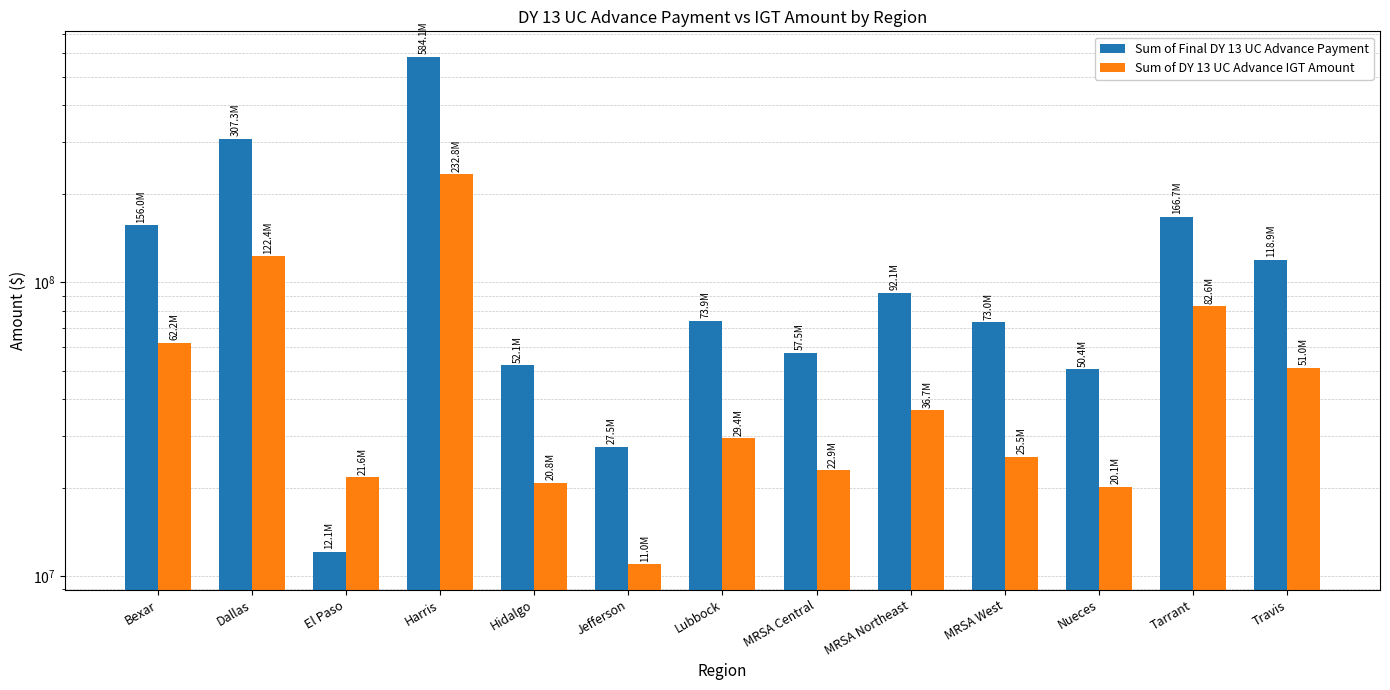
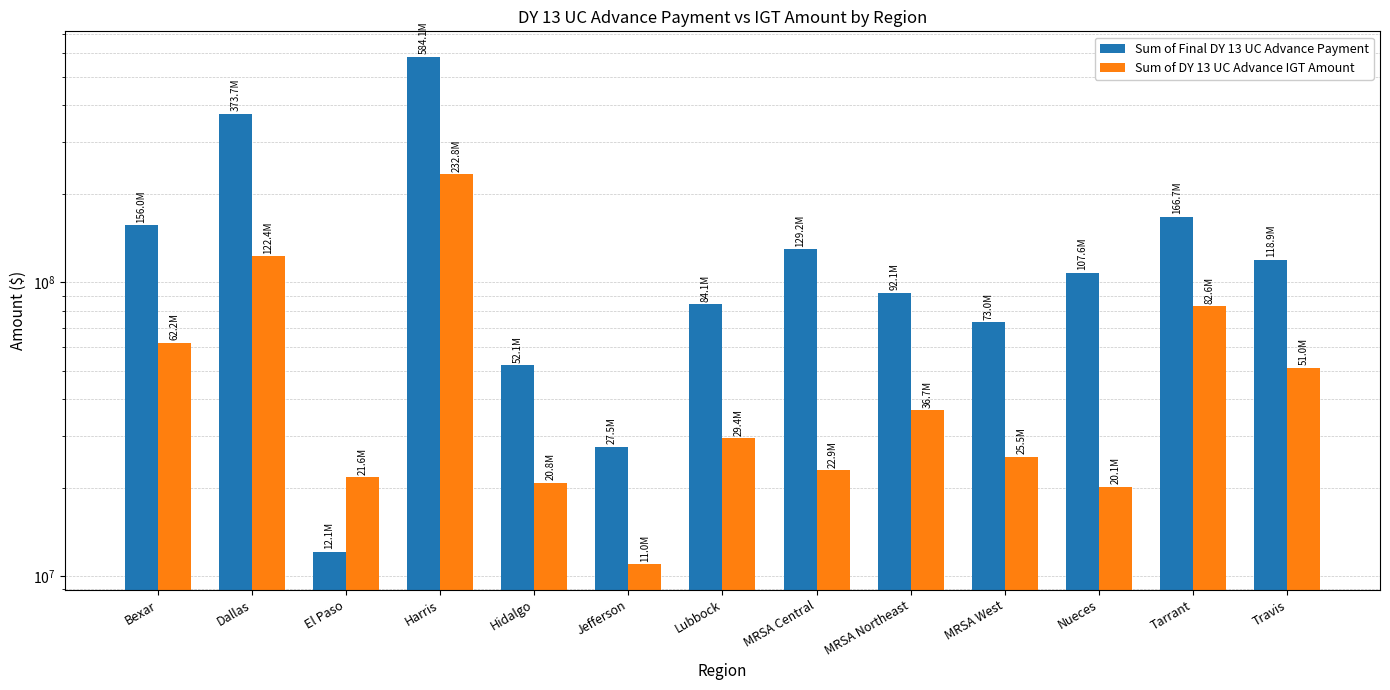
Sum of Final DY 13 UC Advance Payment, Dallas: 307.3M -> 373.7M
Sum of Final DY 13 UC Advance Payment, Lubbock: 73.9M -> 84.1M
Sum of Final DY 13 UC Advance Payment, MRSA Central: 57.5M -> 129.2M
Sum of Final DY 13 UC Advance Payment, Nueces: 50.4M -> 107.6M
